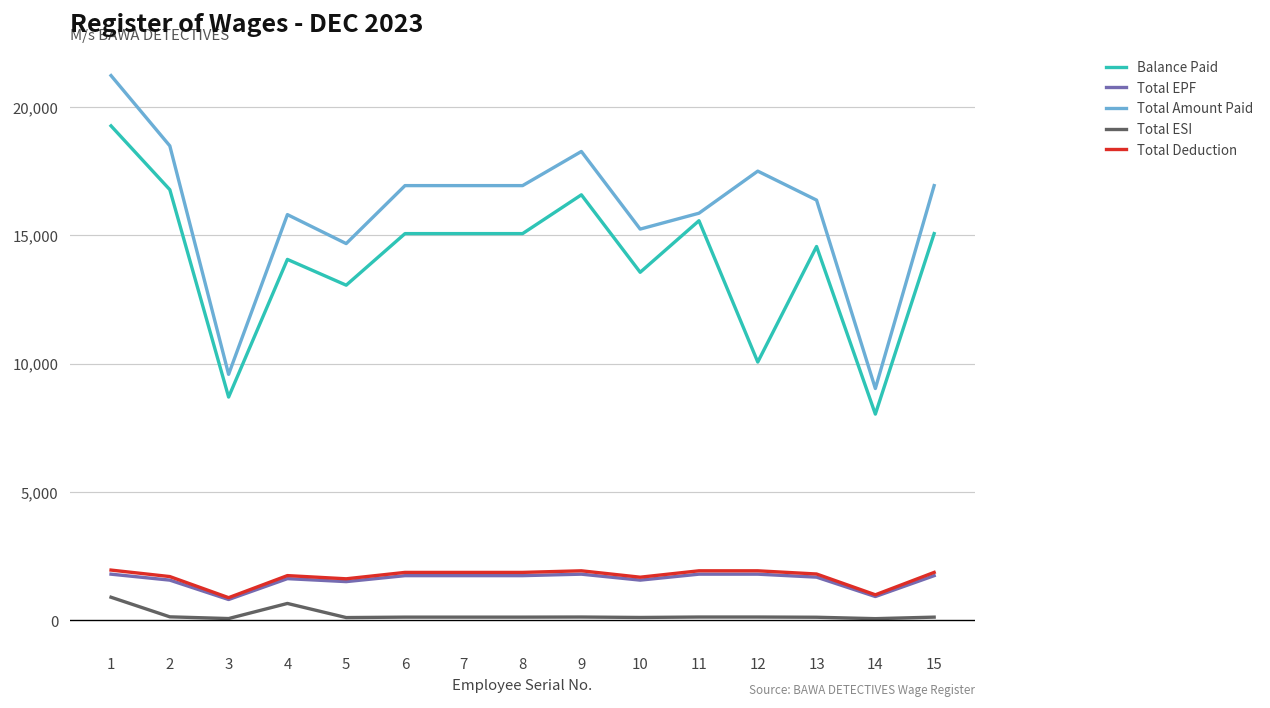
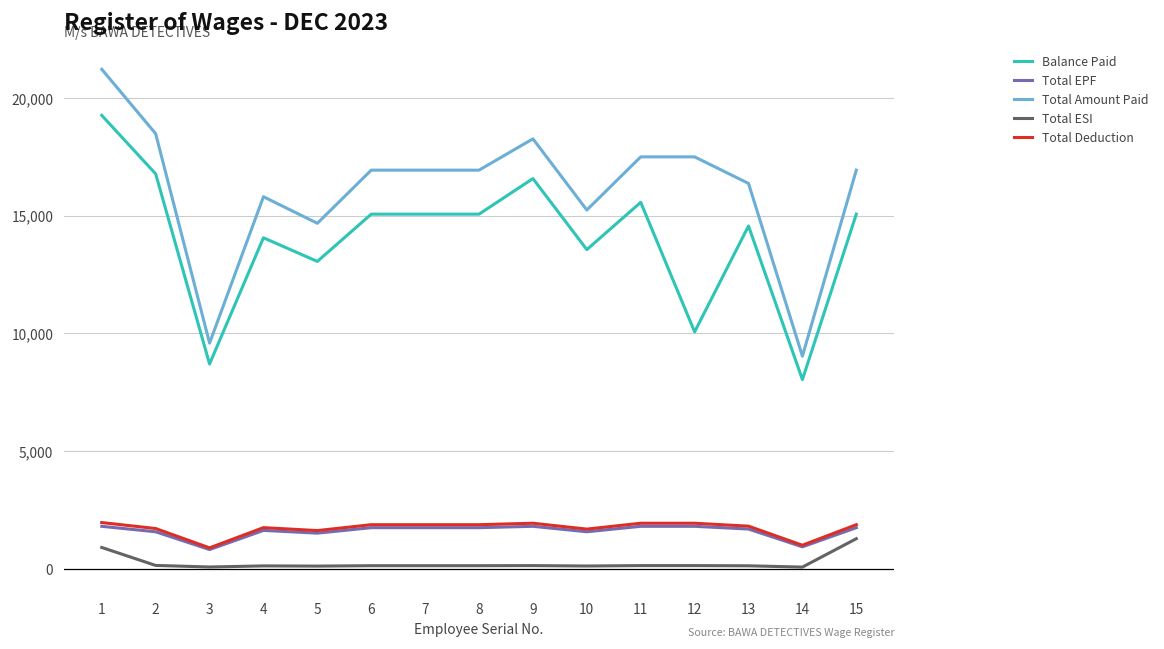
Total ESI, 4: 700 -> 100
Total Amount Paid, 11: 15,900 -> 17,500
Total ESI, 15: 100 -> 1,300
